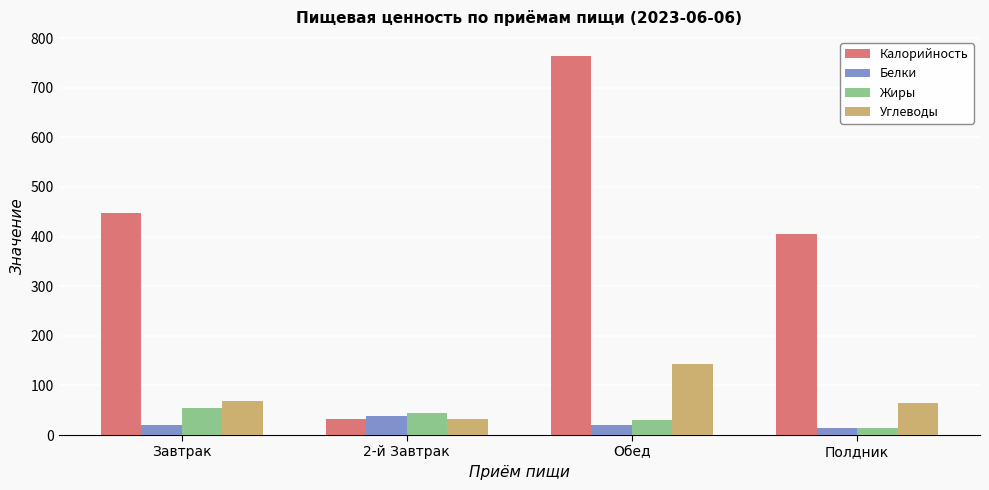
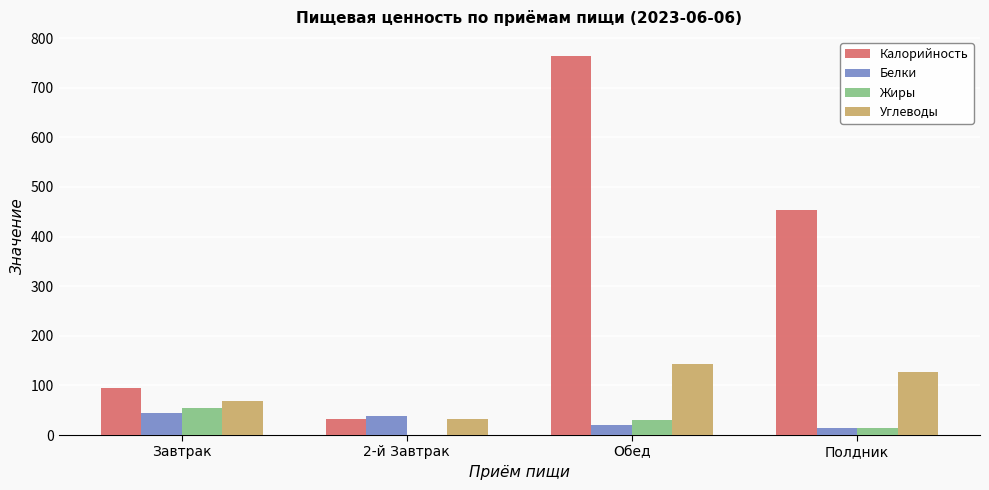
Калорийность, Завтрак: 450 -> 90
Белки, Завтрак: 20 -> 40
Жиры, 2-й Завтрак: 40 -> 0
Калорийность, Полдник: 410 -> 450
Углеводы, Полдник: 60 -> 130
